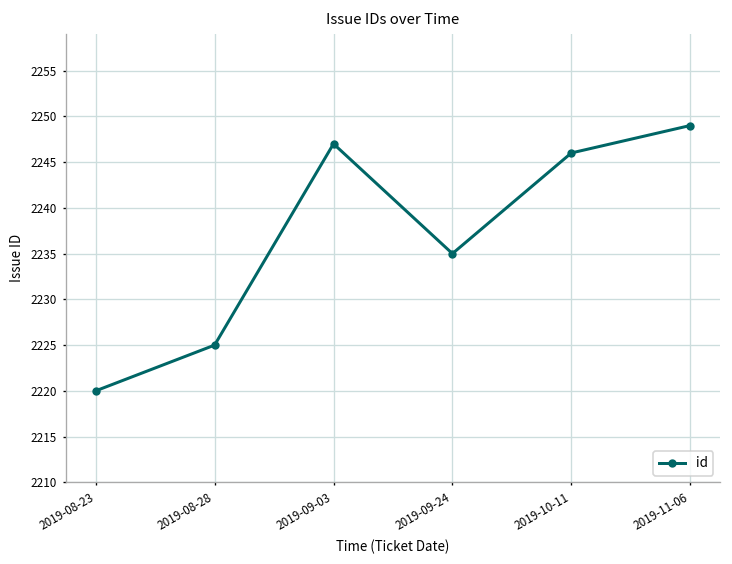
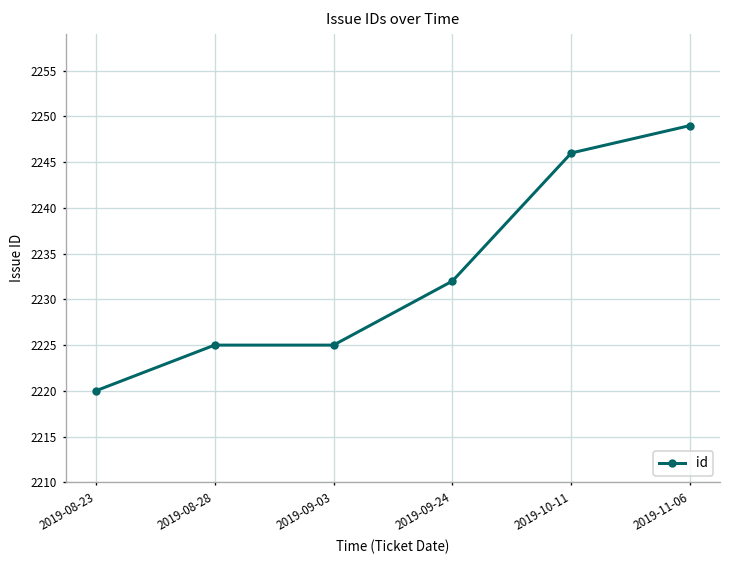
2019-09-03: 2247 -> 2225
2019-09-24: 2235 -> 2232
